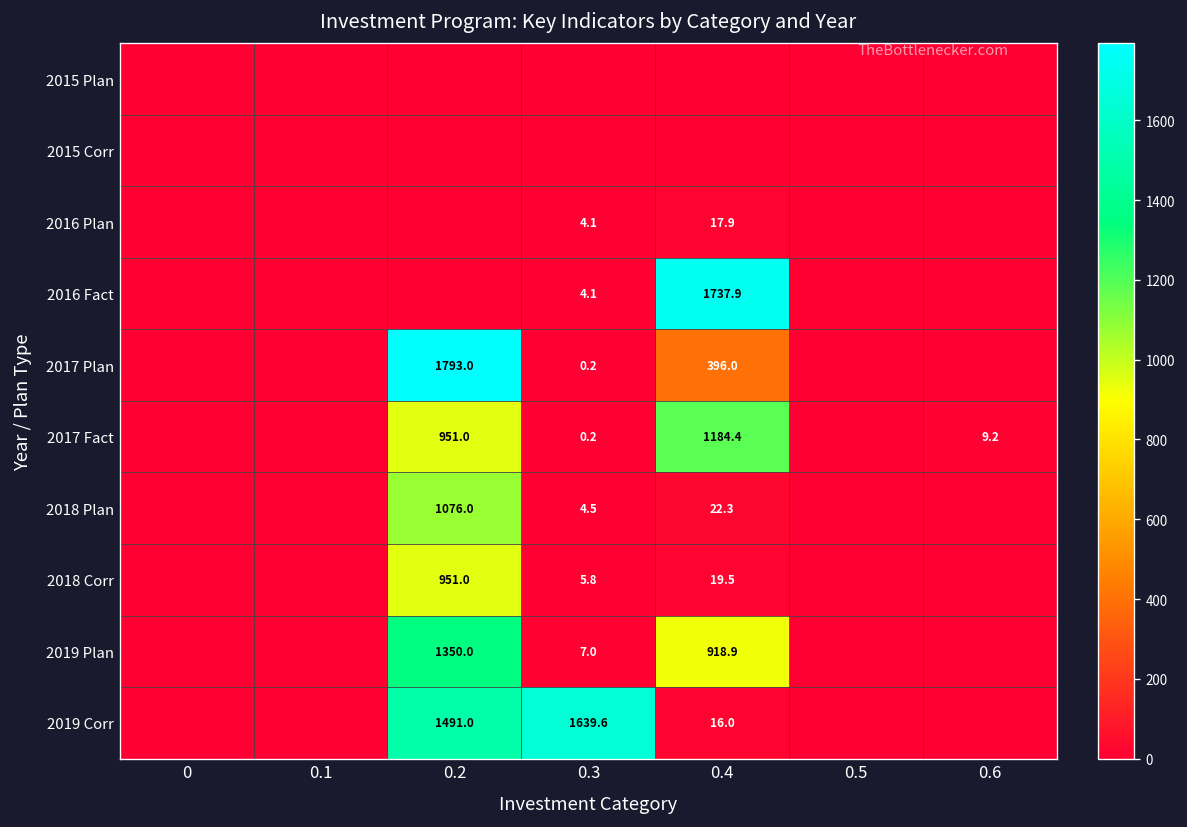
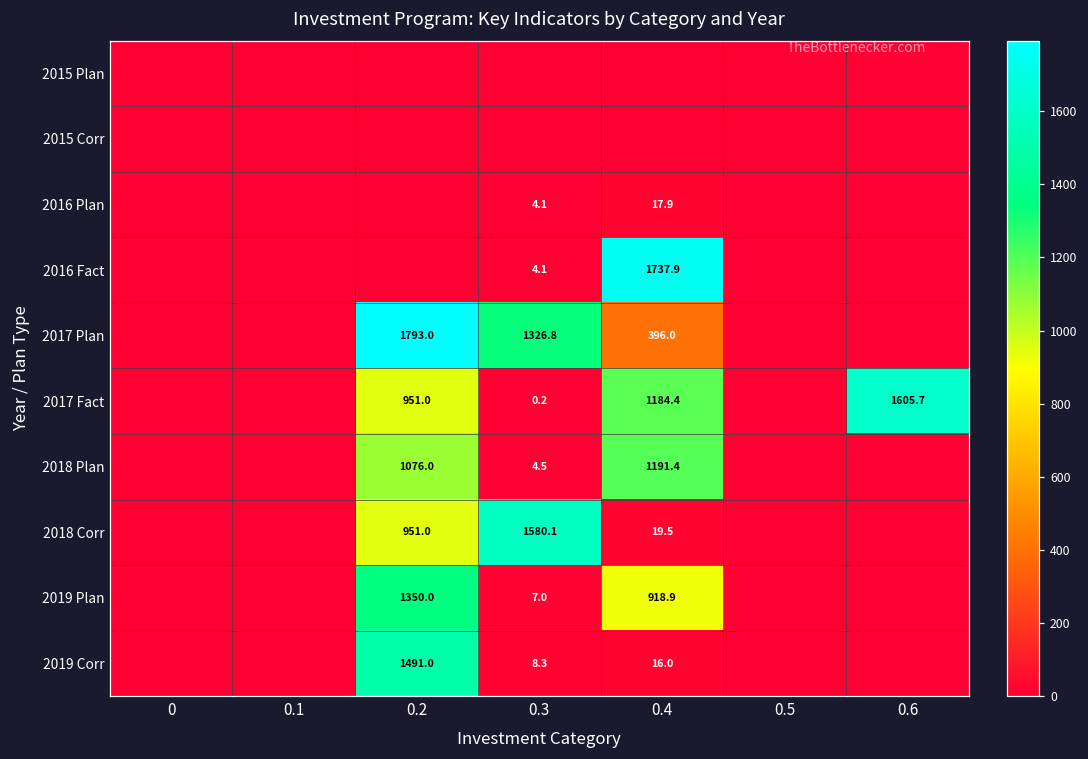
2017 Plan, 0.3: 0.2 -> 1326.8
2017 Fact, 0.6: 9.2 -> 1605.7
2018 Plan, 0.4: 22.3 -> 1191.4
2018 Corr, 0.3: 5.8 -> 1580.1
2019 Corr, 0.3: 1639.6 -> 8.3
